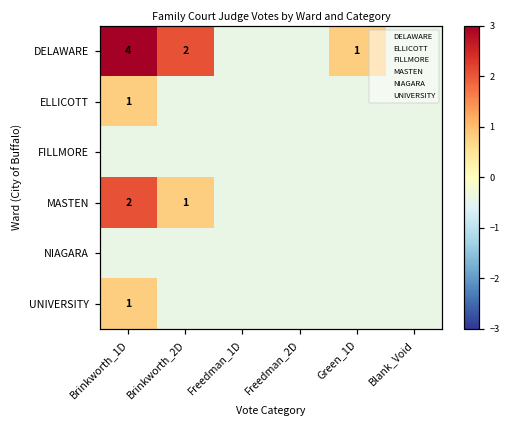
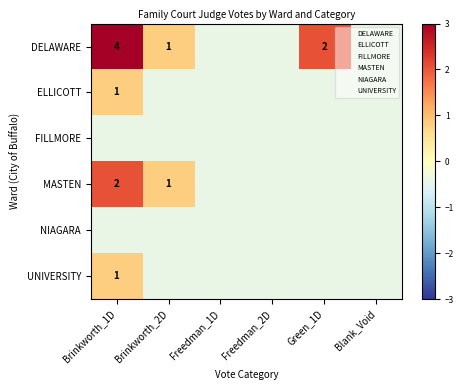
DELAWARE, Brinkworth_2D: 2 -> 1
DELAWARE, Green_1D: 1 -> 2
